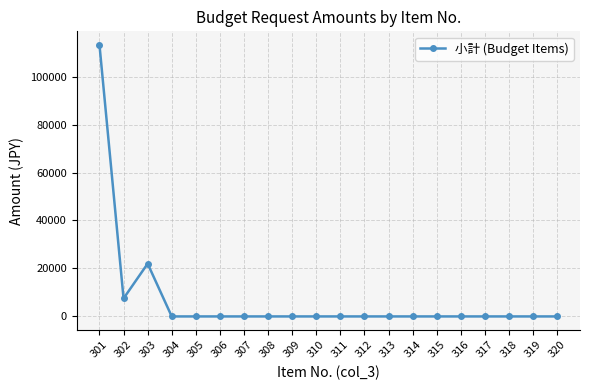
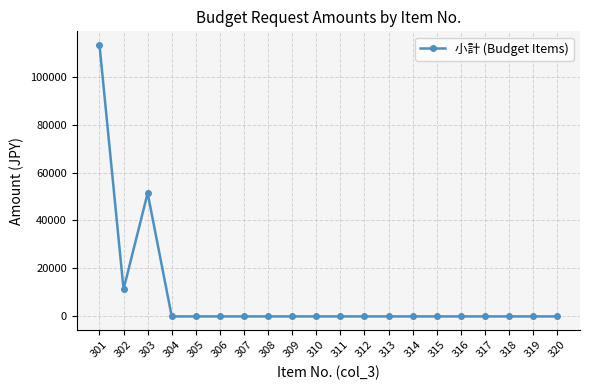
302: 8000 -> 11000
303: 22000 -> 51000
